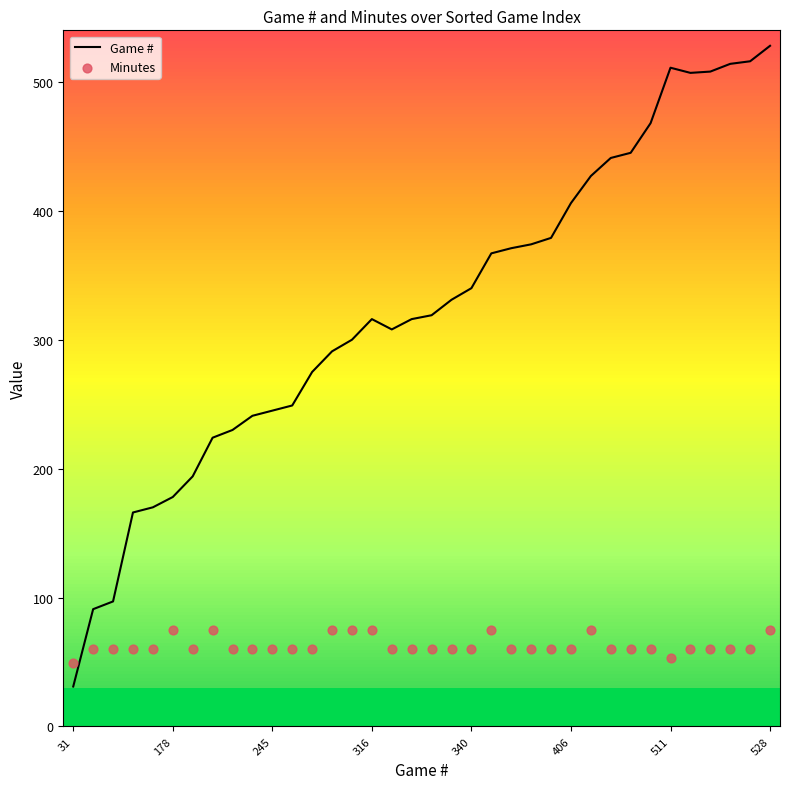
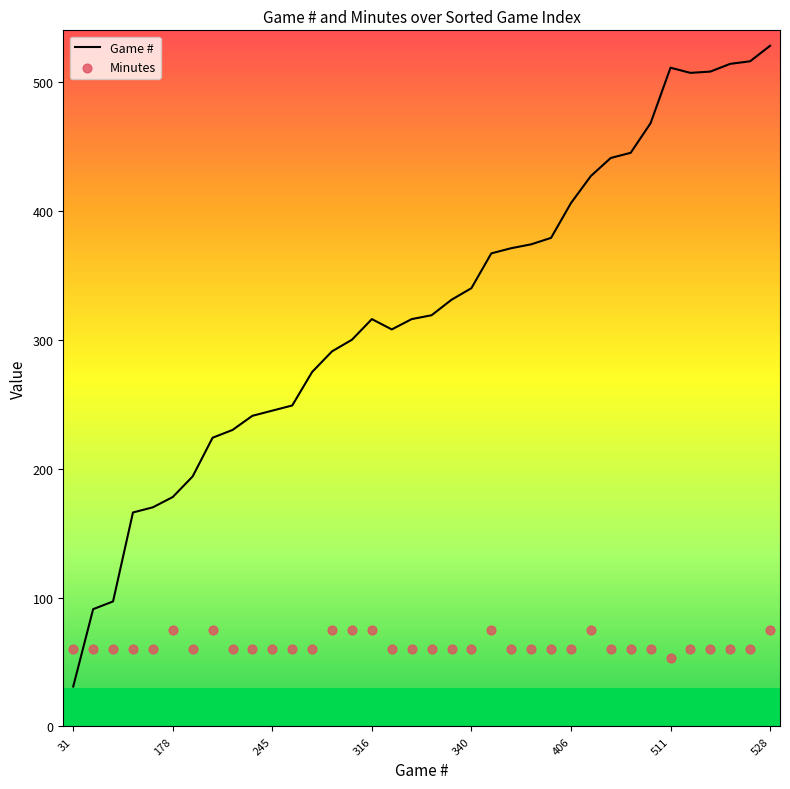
Minutes, 31: 49 -> 60
